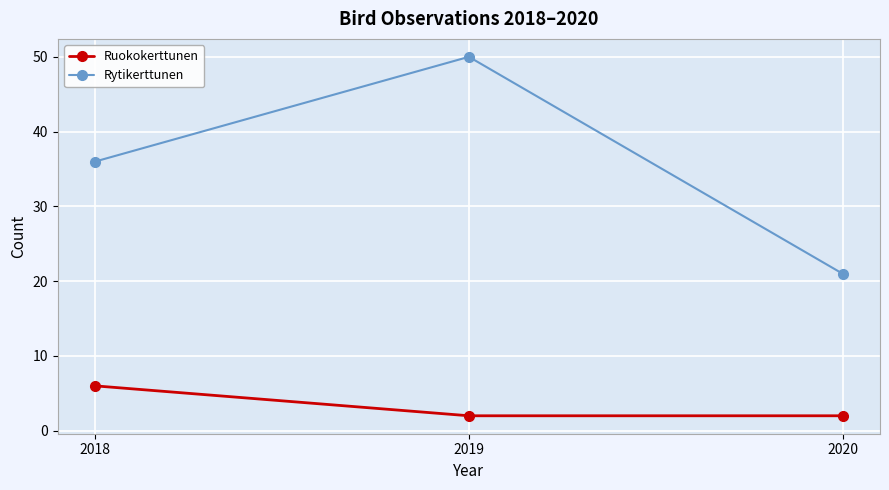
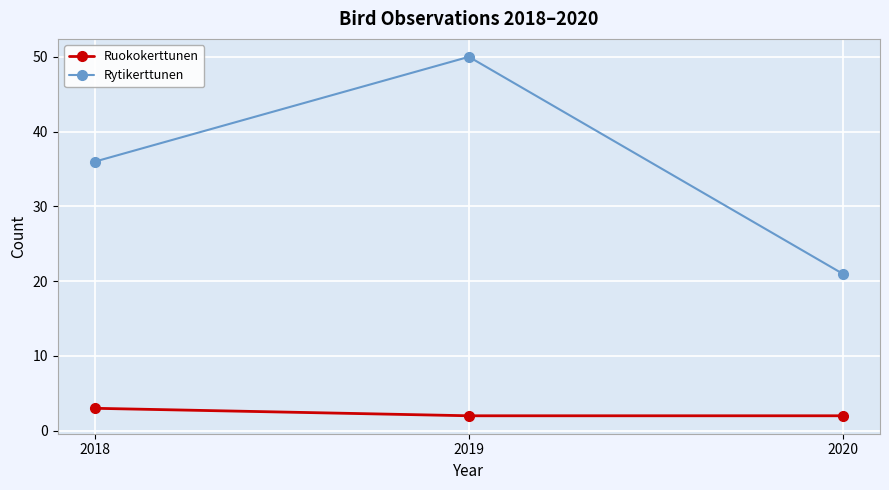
Ruokokerttunen, 2018: 6 -> 3
